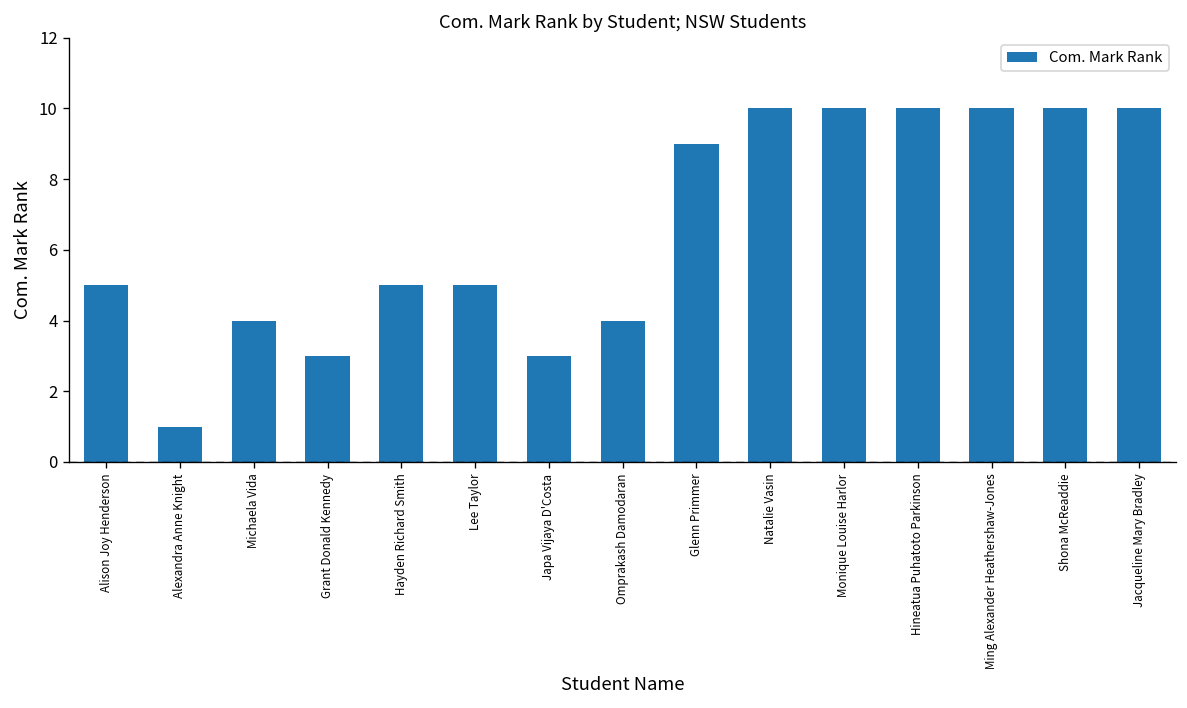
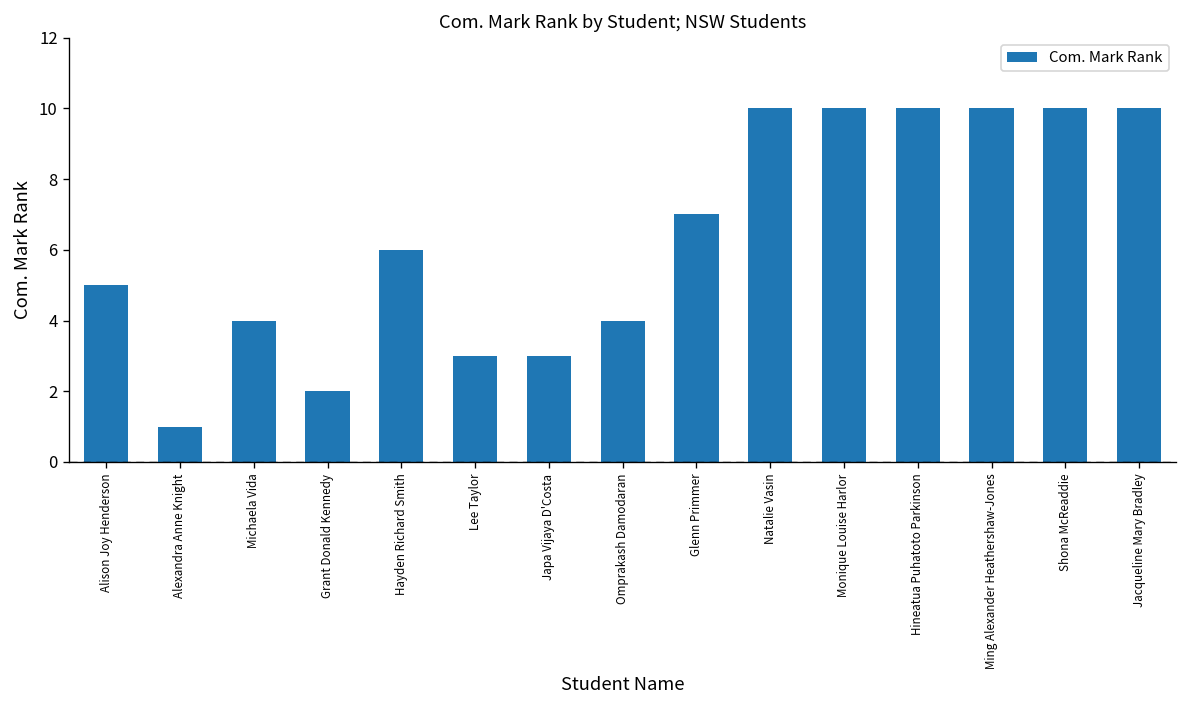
Grant Donald Kennedy: 3 -> 2
Hayden Richard Smith: 5 -> 6
Lee Taylor: 5 -> 3
Glenn Primmer: 9 -> 7
